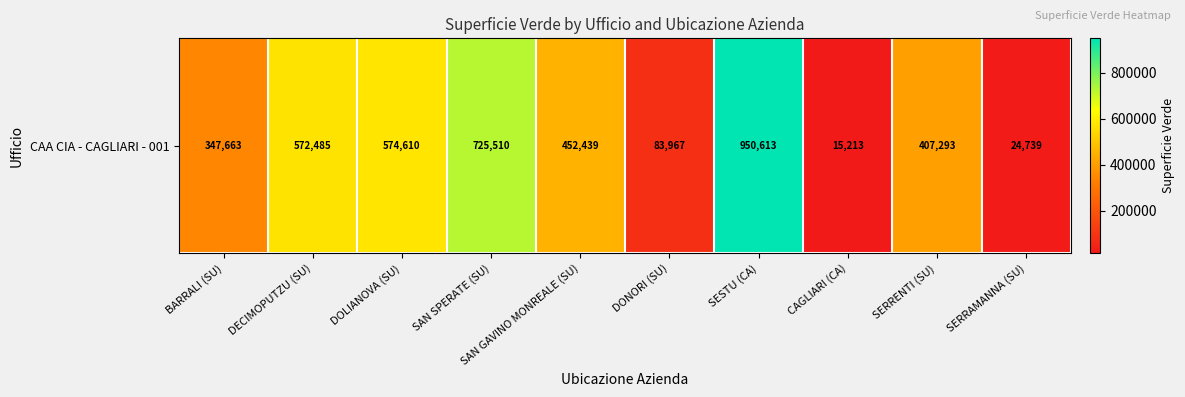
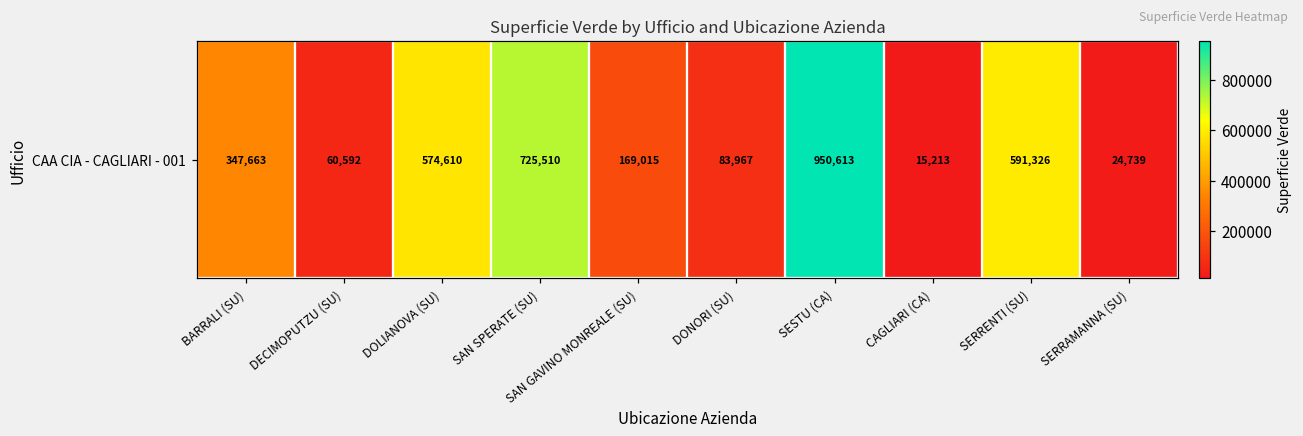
CAA CIA - CAGLIARI - 001, DECIMOPUTZU (SU): 572,485 -> 60,592
CAA CIA - CAGLIARI - 001, SAN GAVINO MONREALE (SU): 452,439 -> 169,015
CAA CIA - CAGLIARI - 001, SERRENTI (SU): 407,293 -> 591,326
